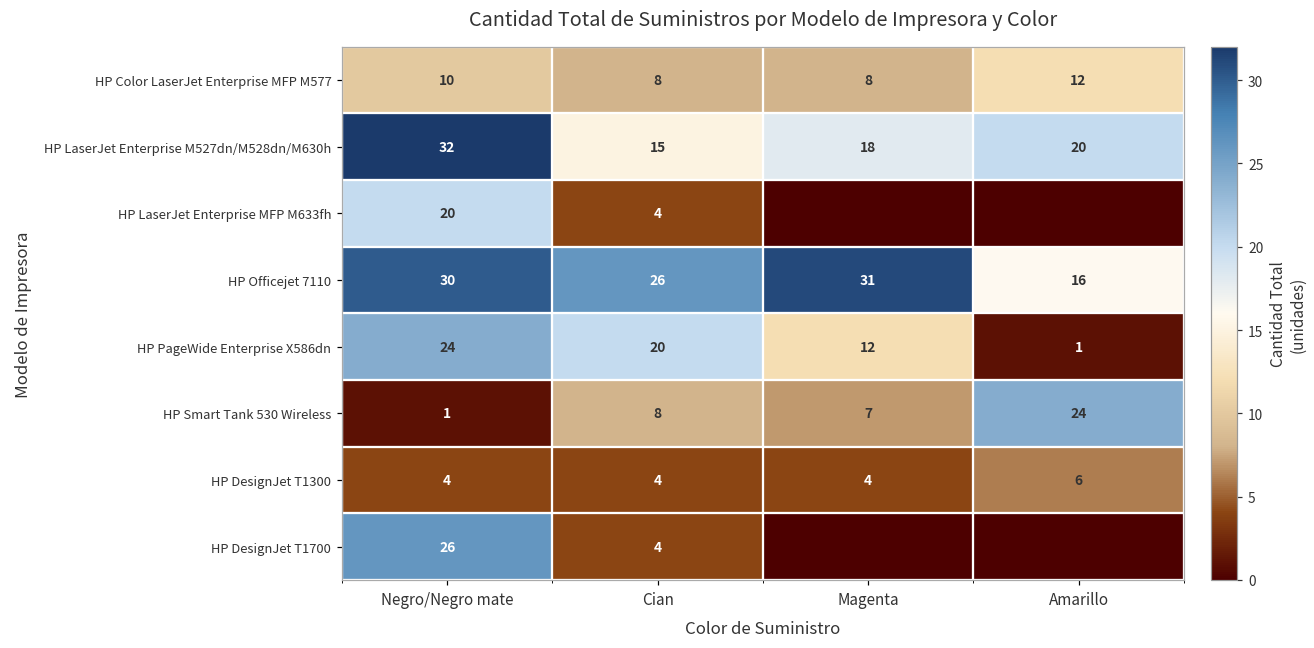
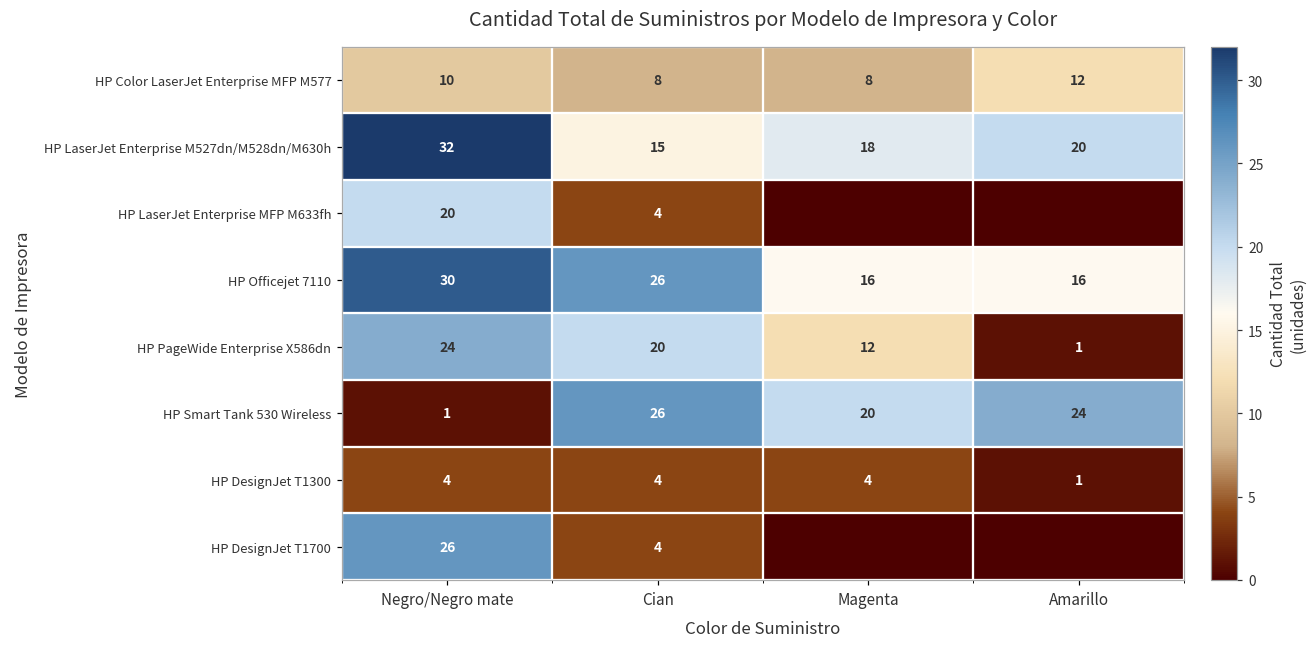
HP Officejet 7110, Magenta: 31 -> 16
HP Smart Tank 530 Wireless, Cian: 8 -> 26
HP Smart Tank 530 Wireless, Magenta: 7 -> 20
HP DesignJet T1300, Amarillo: 6 -> 1
